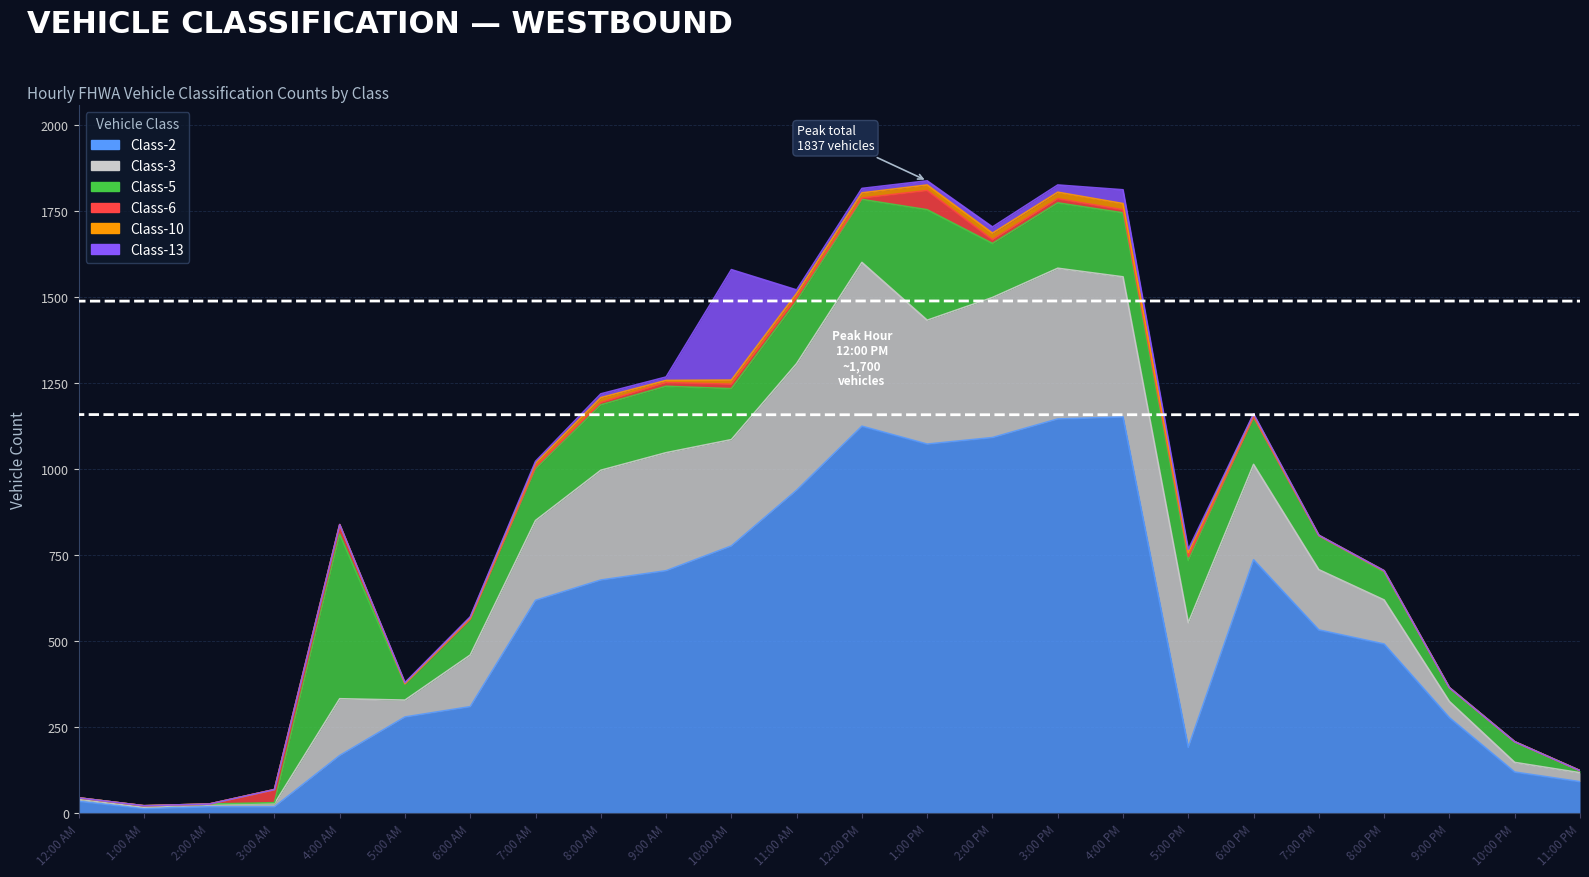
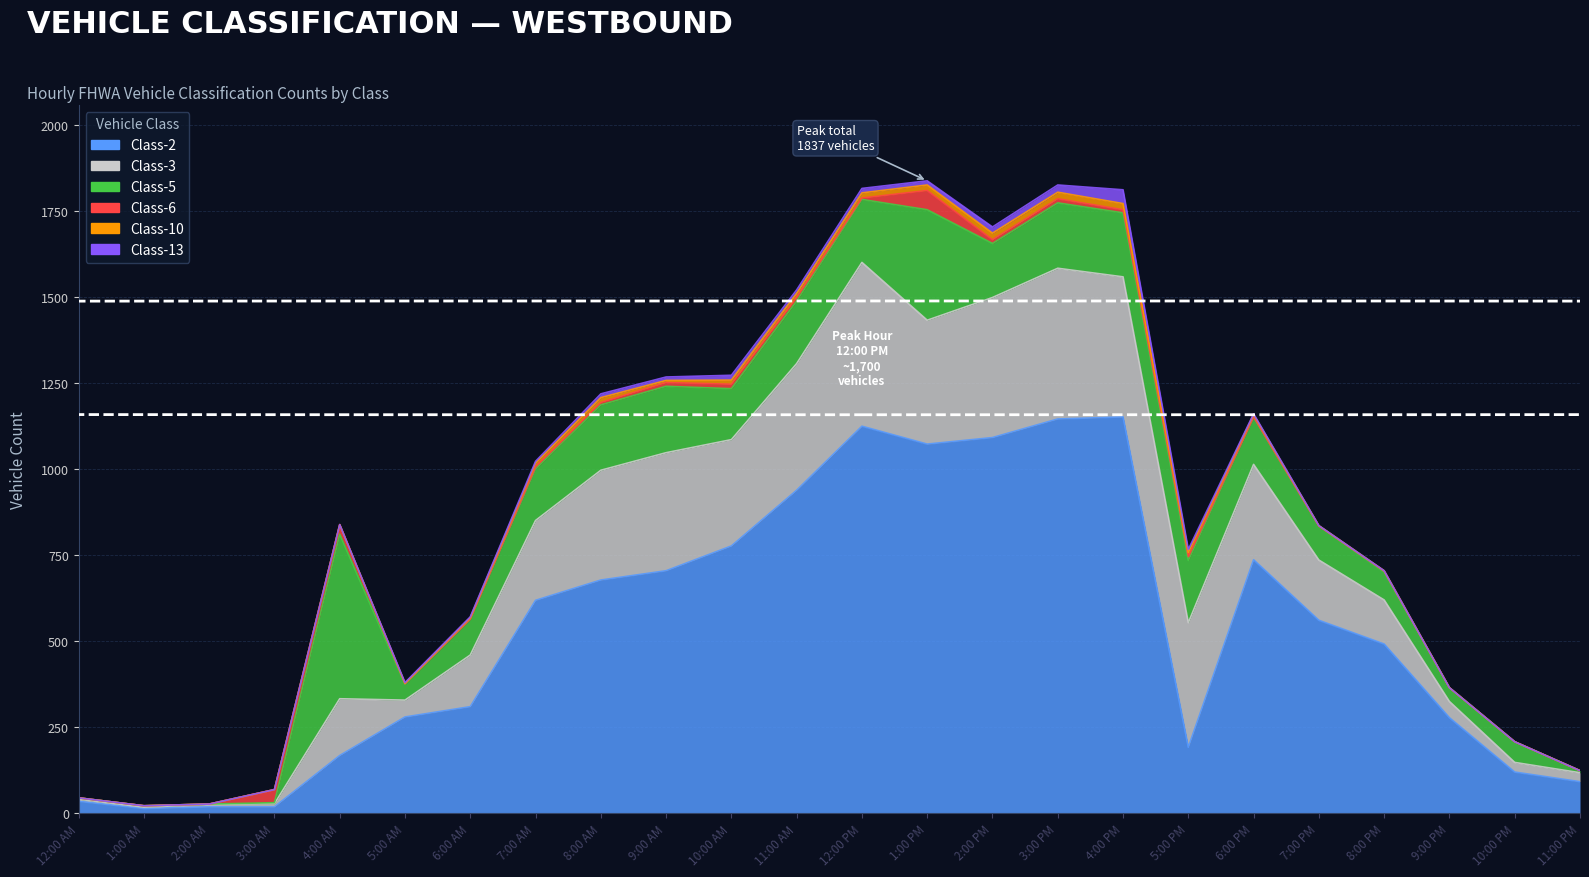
Class-13, 10:00 AM: 320 -> 10
Class-2, 7:00 PM: 530 -> 560
